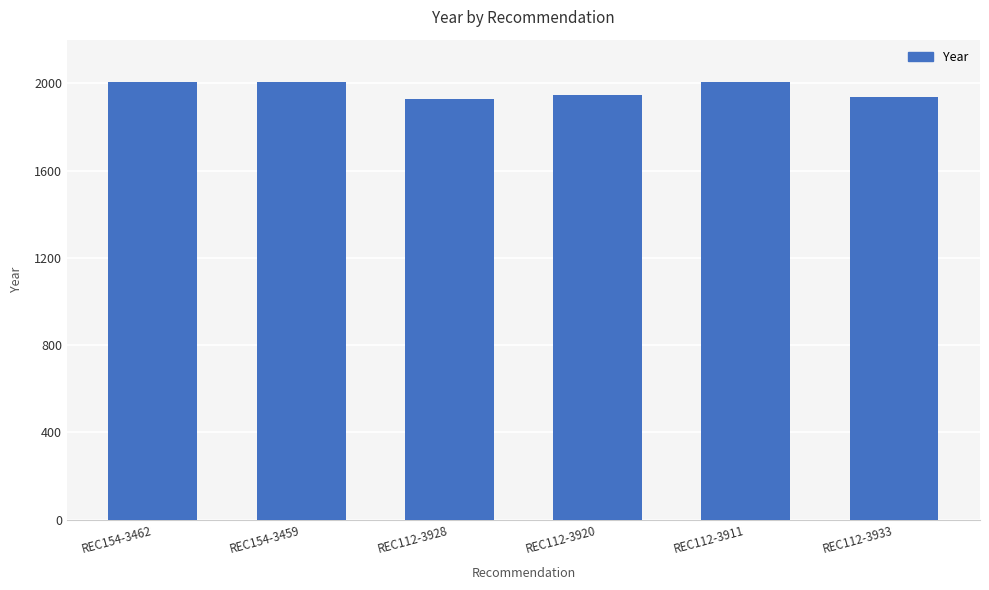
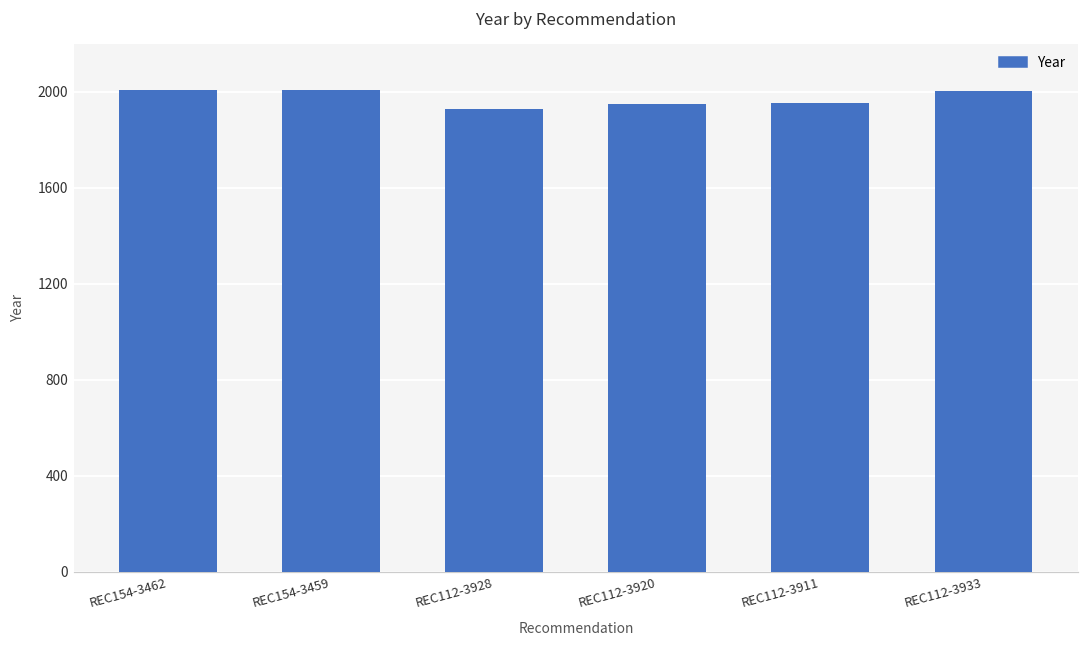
REC112-3911: 2000 -> 1950
REC112-3933: 1940 -> 2000
